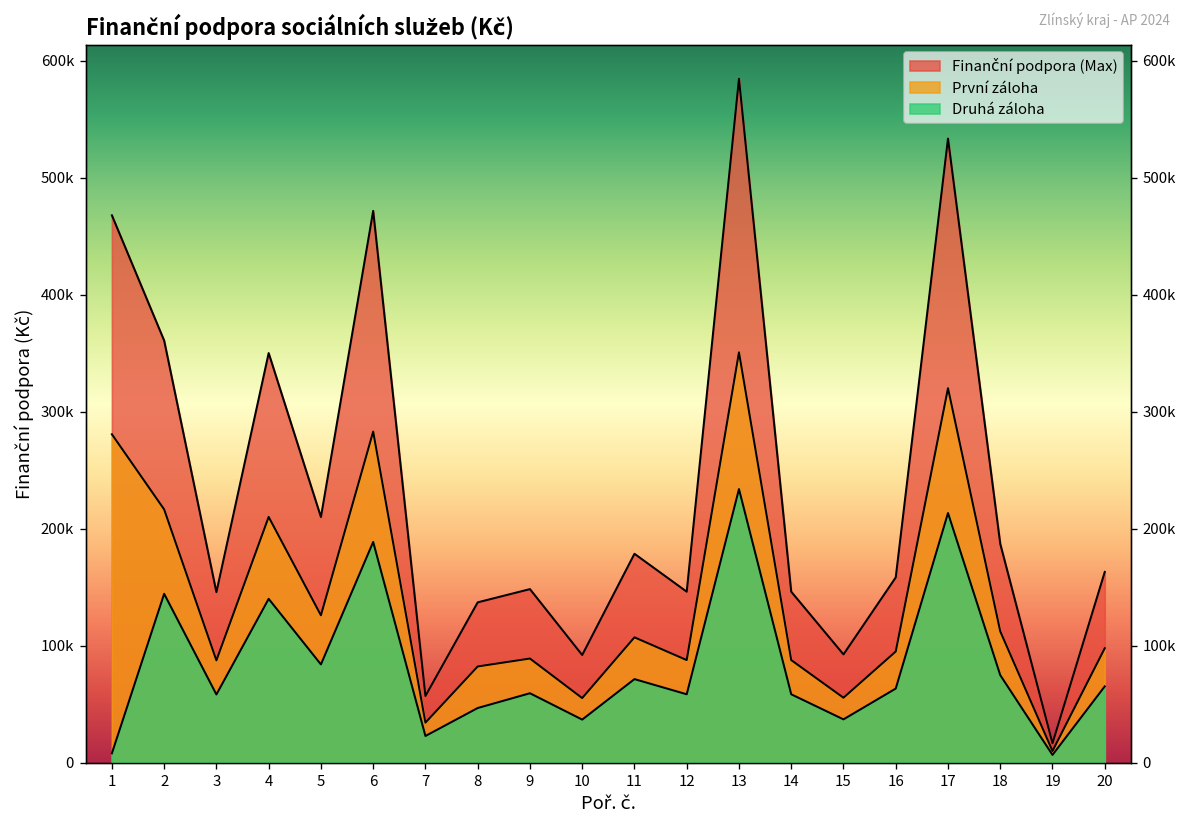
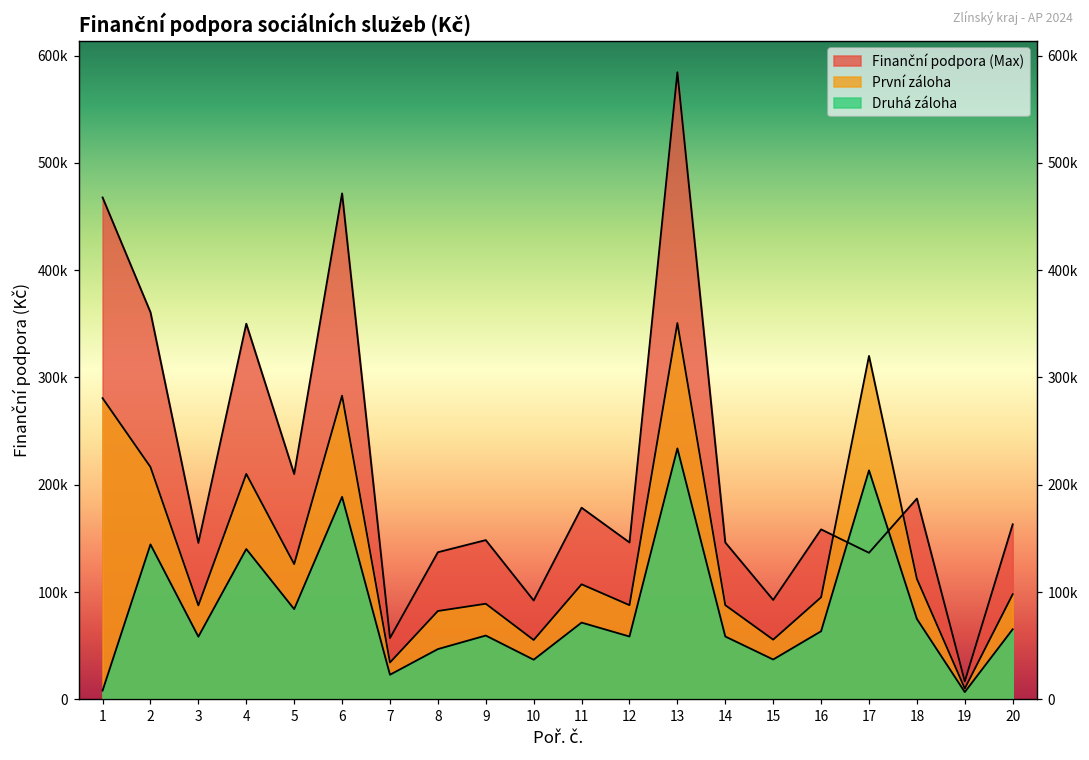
Finanční podpora (Max), 17: 530000 -> 140000
